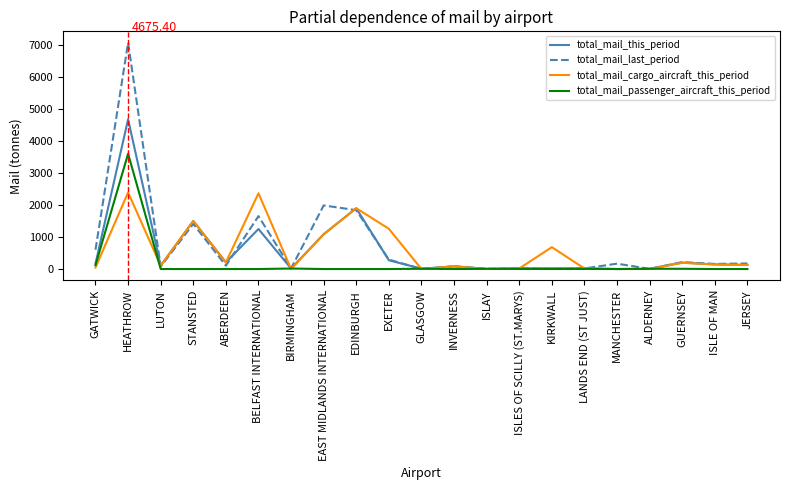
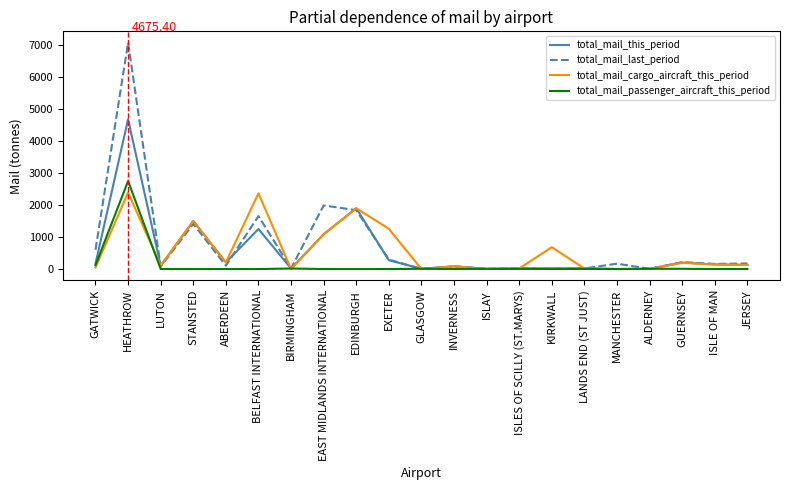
total_mail_passenger_aircraft_this_period, HEATHROW: 3600 -> 2700
